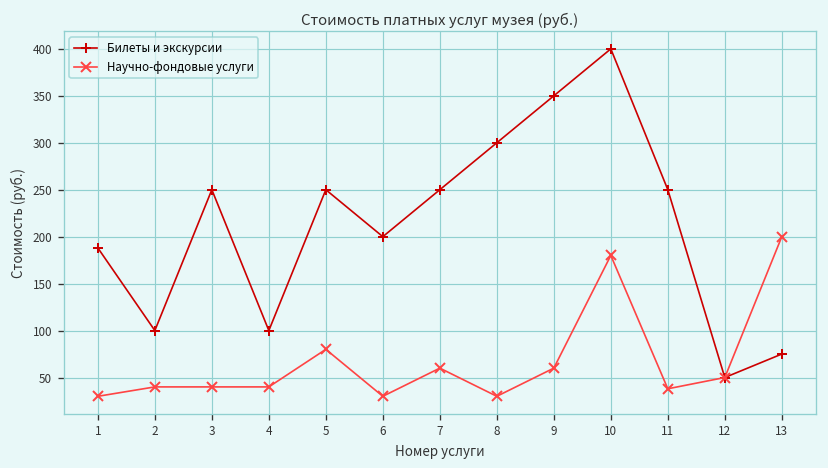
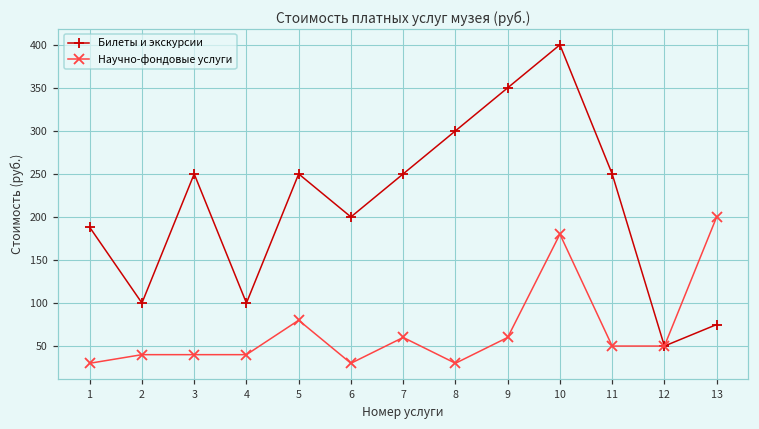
Научно-фондовые услуги, 11: 40 -> 50
